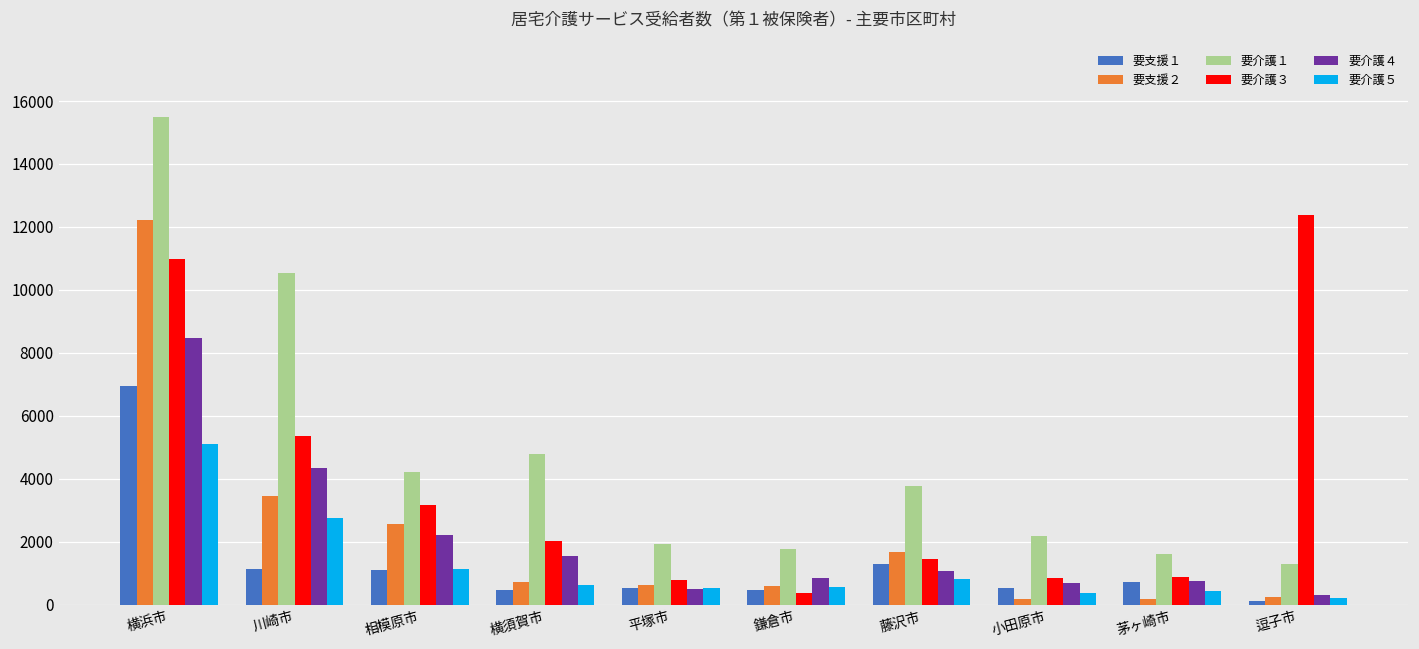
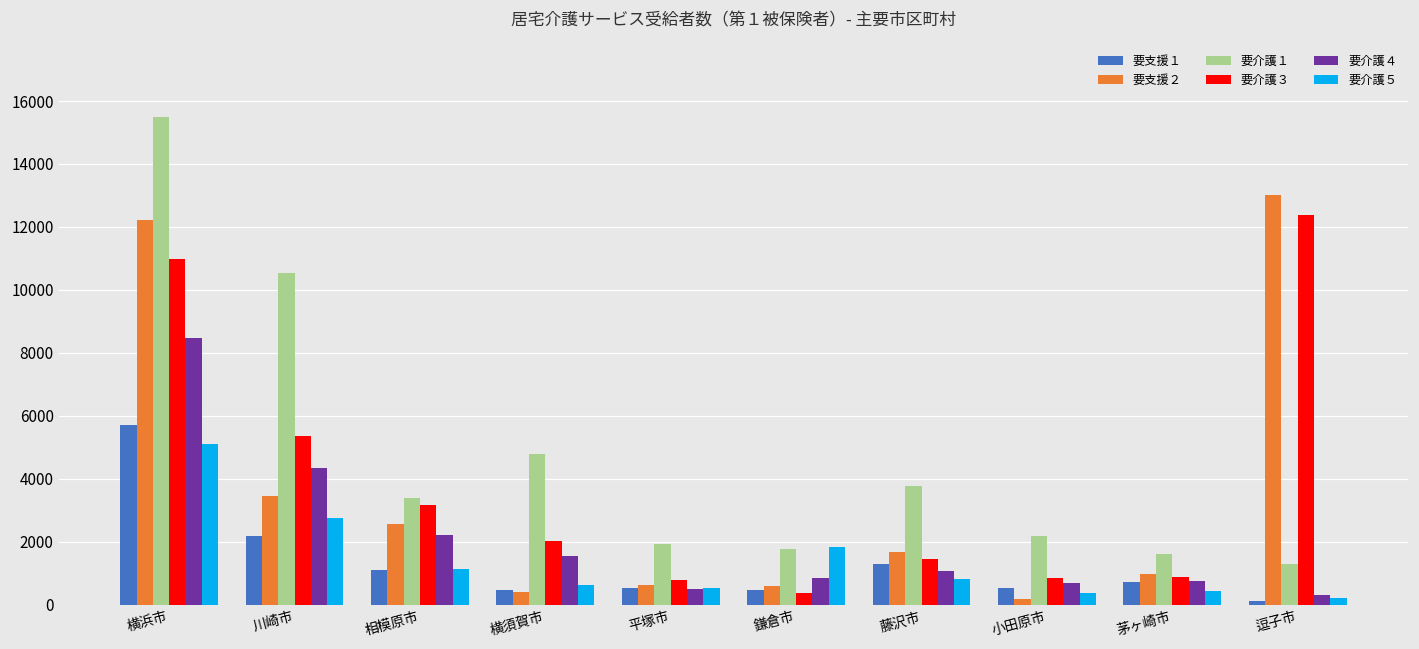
要支援１, 横浜市: 7000 -> 5700
要支援１, 川崎市: 1100 -> 2200
要介護１, 相模原市: 4200 -> 3400
要支援２, 横須賀市: 700 -> 400
要介護５, 鎌倉市: 600 -> 1800
要支援２, 茅ヶ崎市: 200 -> 1000
要支援２, 逗子市: 200 -> 13000
